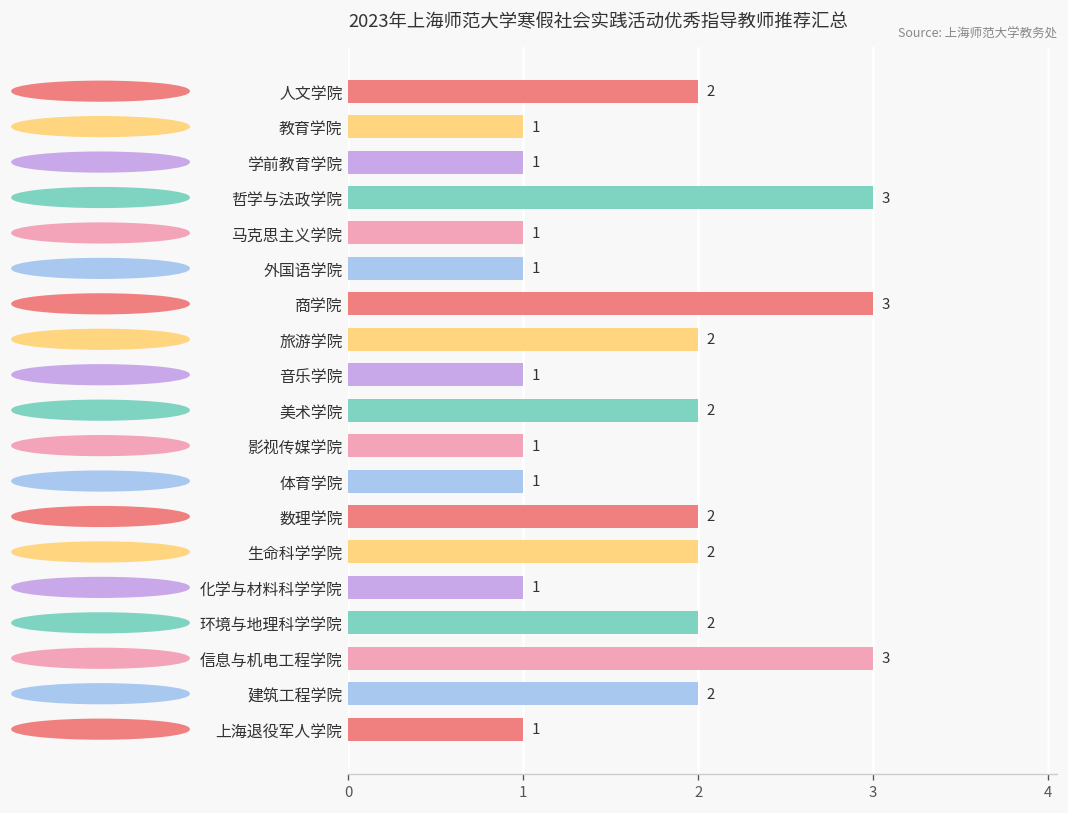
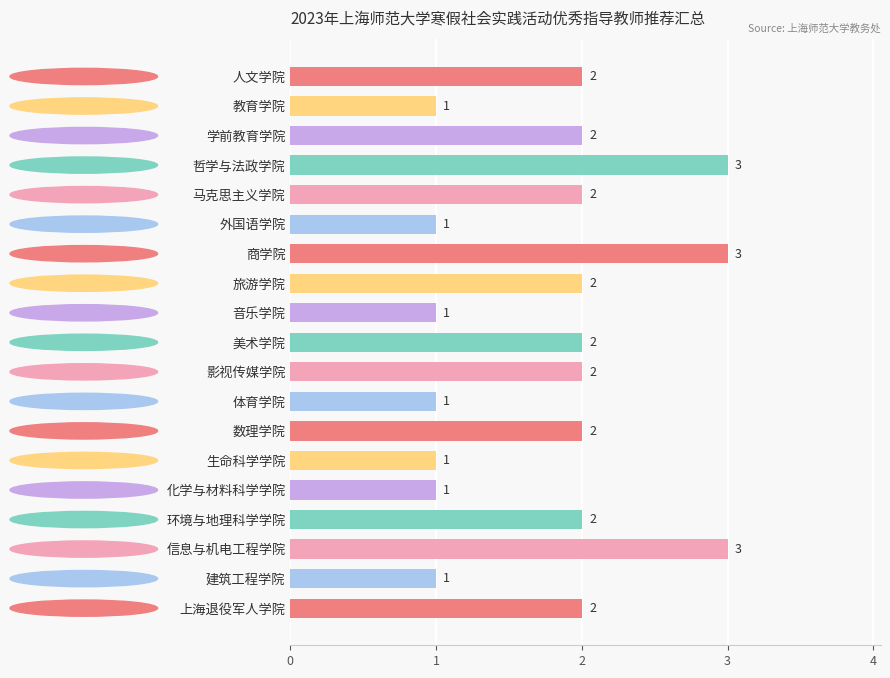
学前教育学院: 1 -> 2
马克思主义学院: 1 -> 2
影视传媒学院: 1 -> 2
生命科学学院: 2 -> 1
建筑工程学院: 2 -> 1
上海退役军人学院: 1 -> 2
